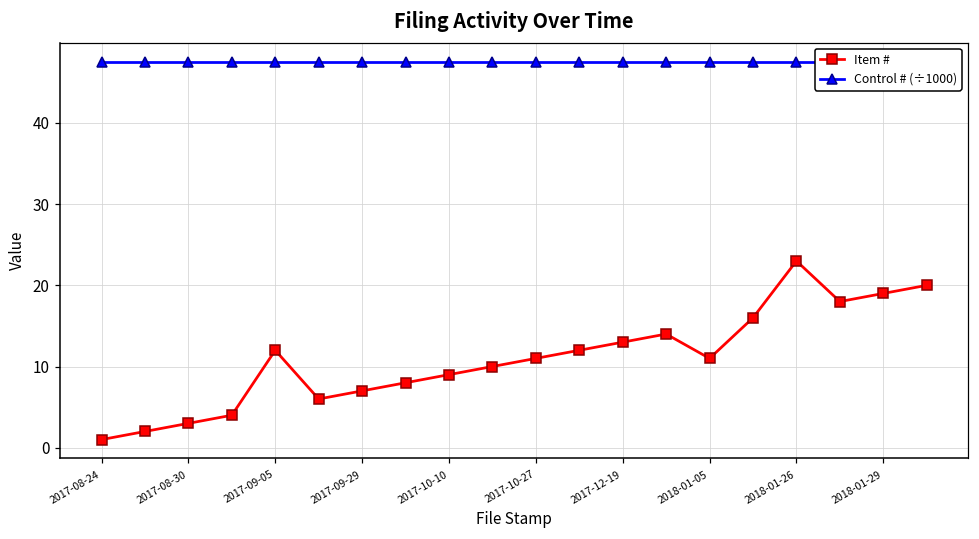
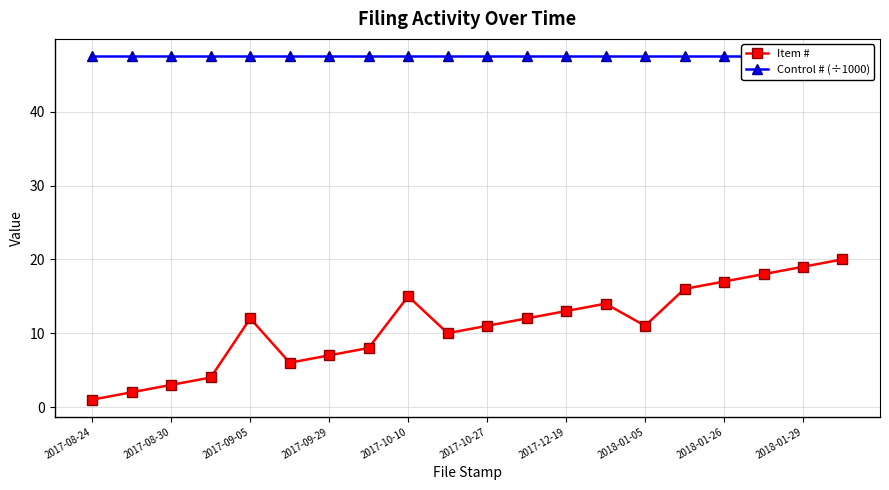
Item #, 2017-10-10: 9 -> 15
Item #, 2018-01-26: 23 -> 17
